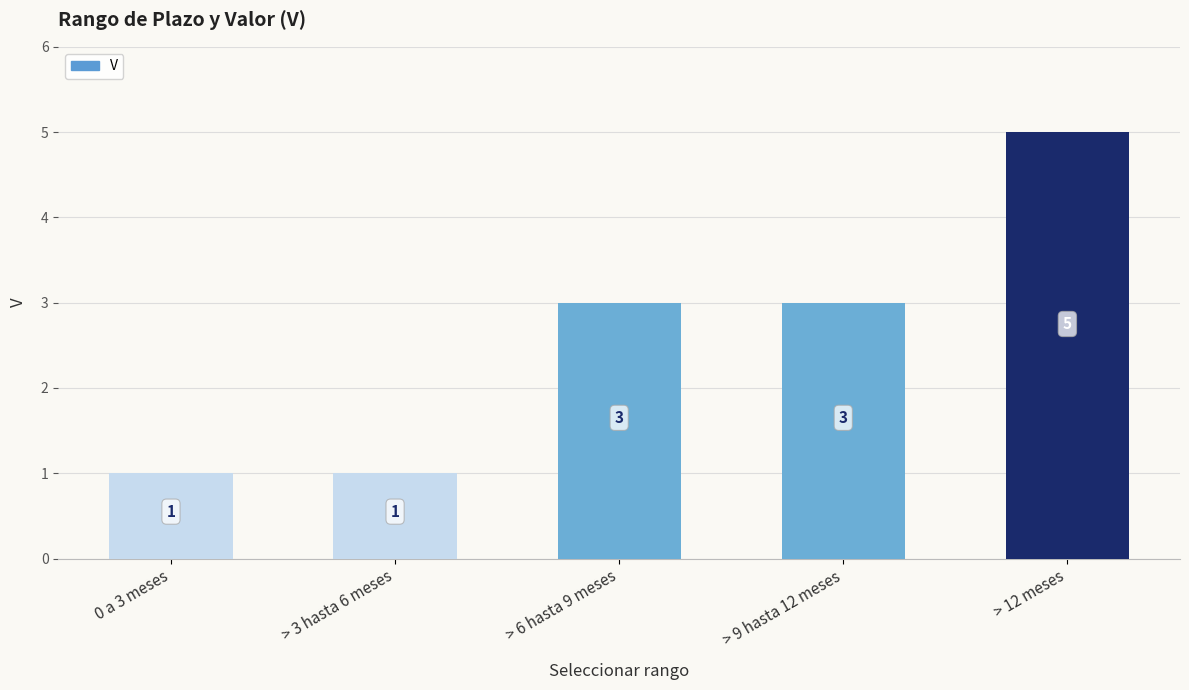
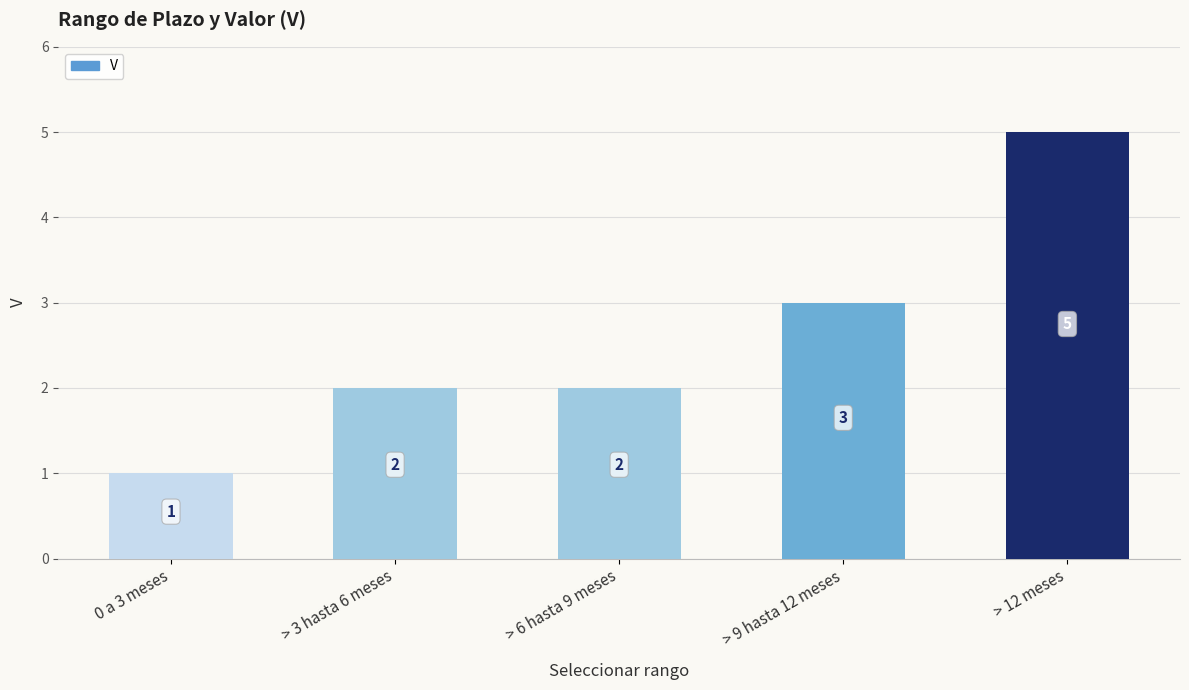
> 3 hasta 6 meses: 1 -> 2
> 6 hasta 9 meses: 3 -> 2
